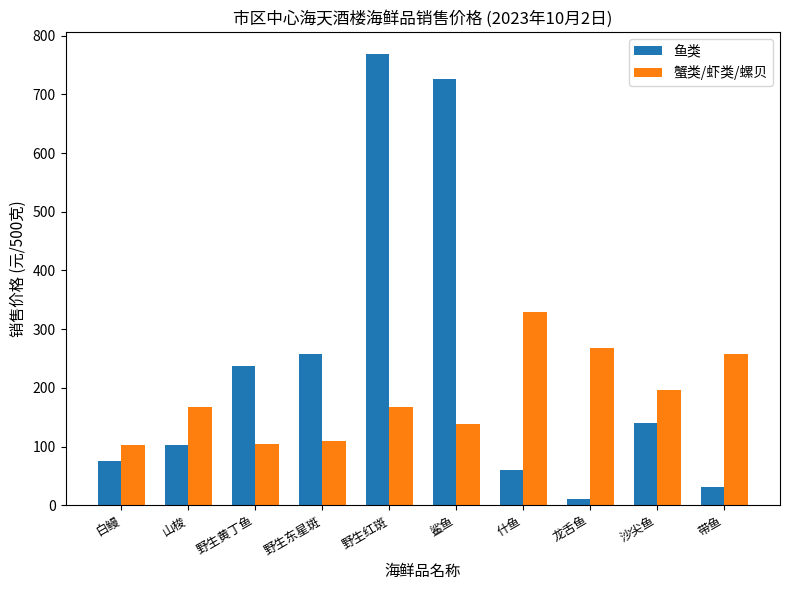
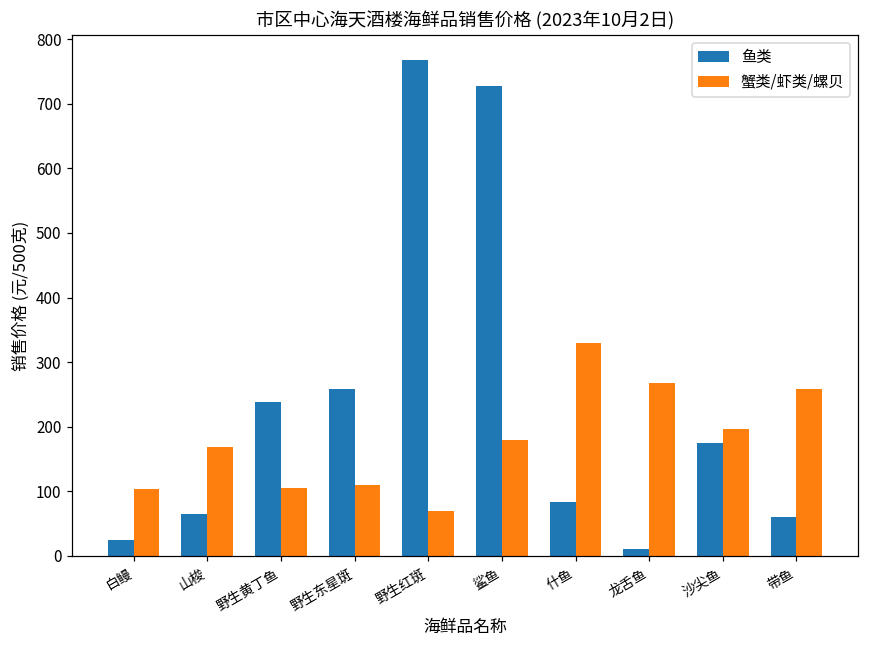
鱼类, 白鳗: 80 -> 30
鱼类, 山梭: 100 -> 70
蟹类/虾类/螺贝, 野生红斑: 170 -> 70
蟹类/虾类/螺贝, 鲨鱼: 140 -> 180
鱼类, 什鱼: 60 -> 80
鱼类, 沙尖鱼: 140 -> 170
鱼类, 带鱼: 30 -> 60
